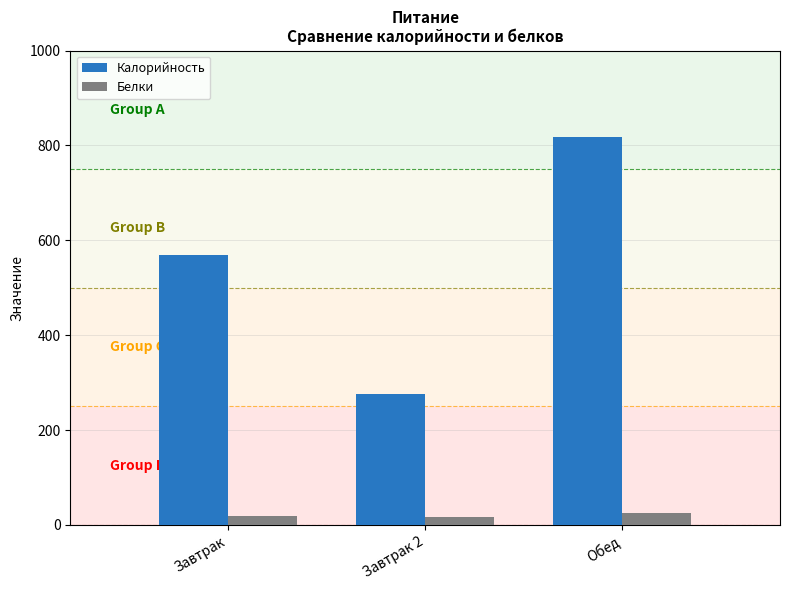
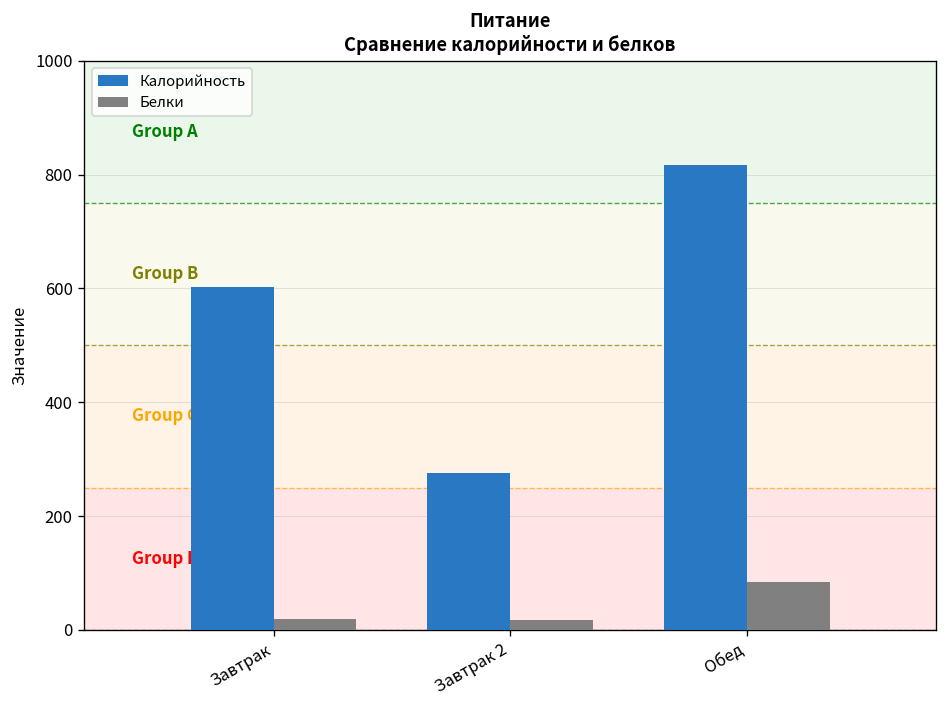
Калорийность, Завтрак: 570 -> 600
Белки, Обед: 20 -> 80
